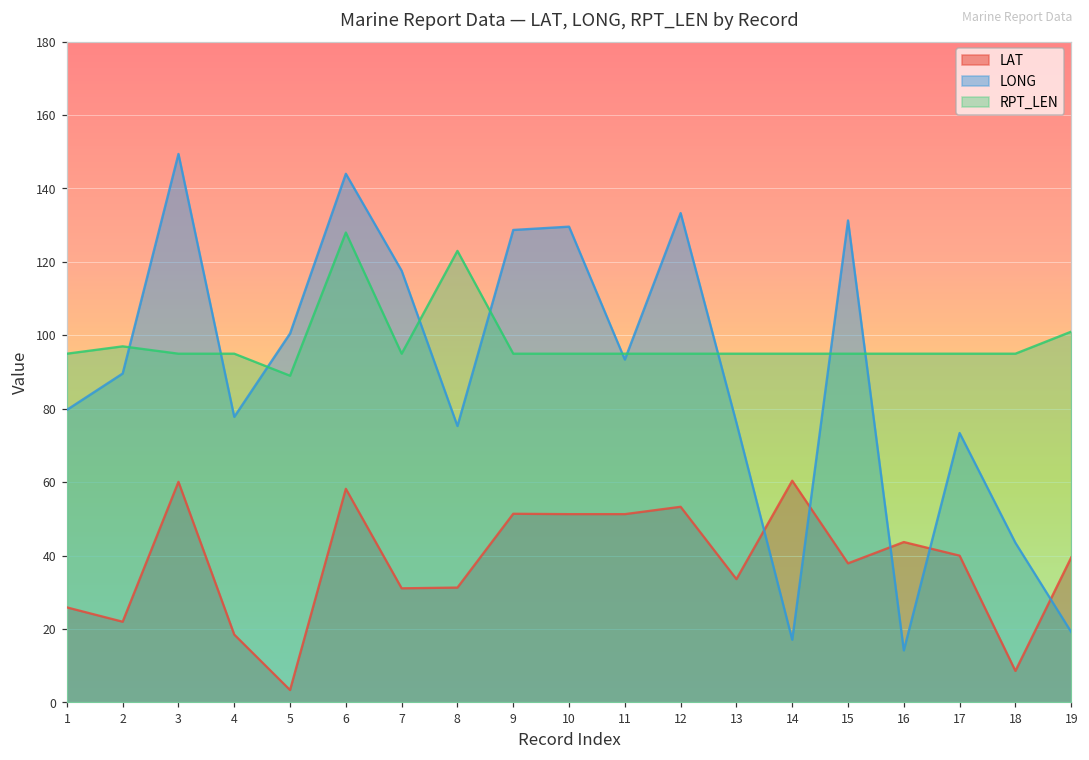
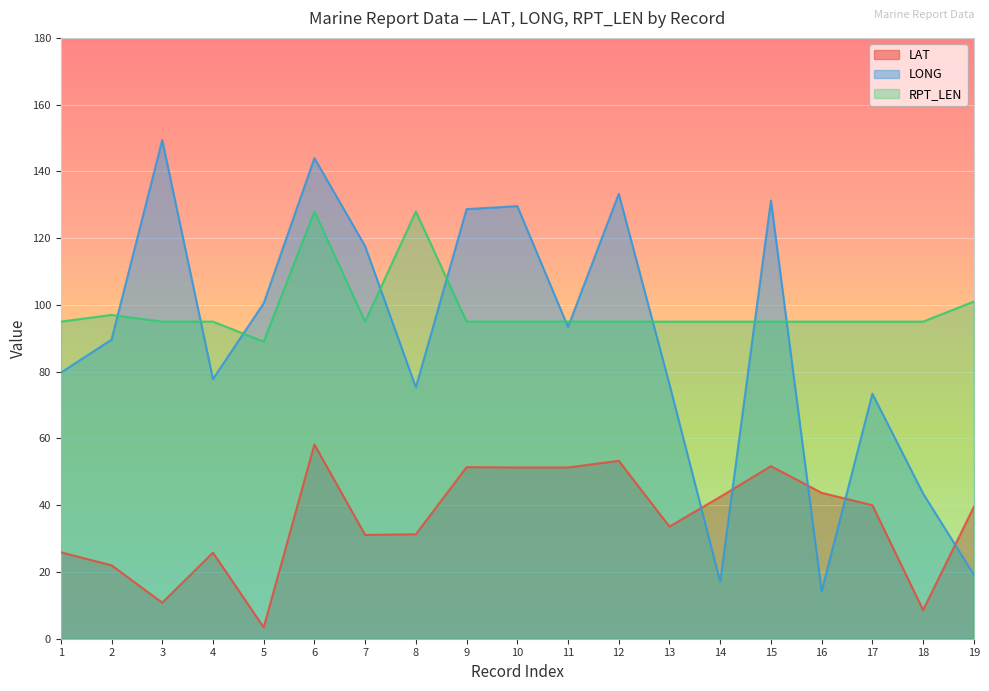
LAT, 3: 60 -> 11
LAT, 4: 19 -> 26
RPT_LEN, 8: 123 -> 128
LAT, 14: 60 -> 43
LAT, 15: 38 -> 52
